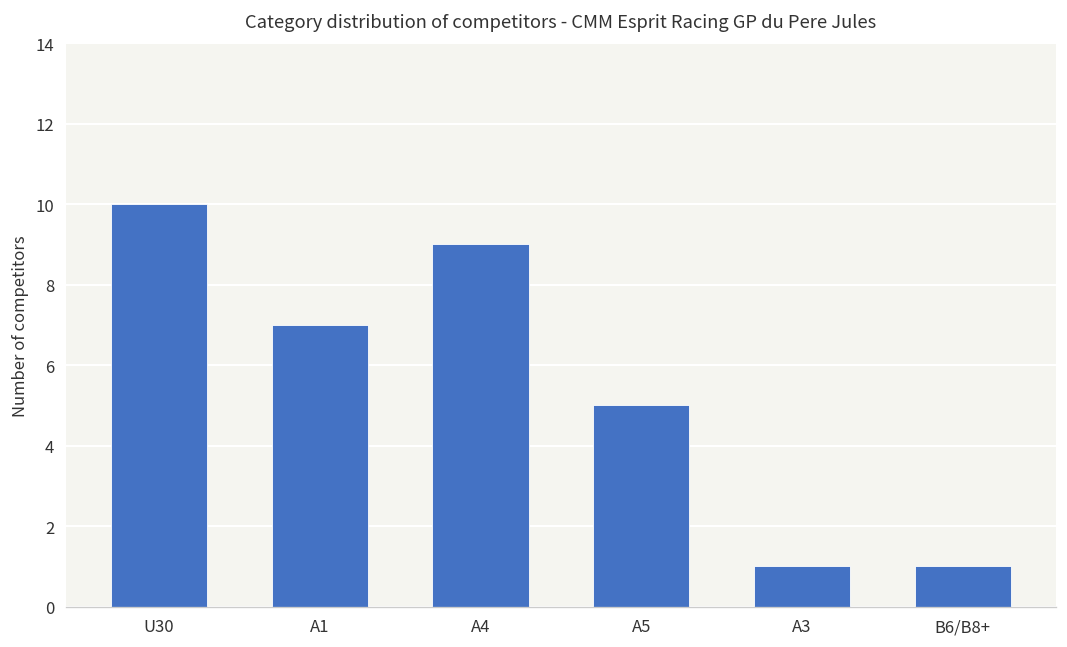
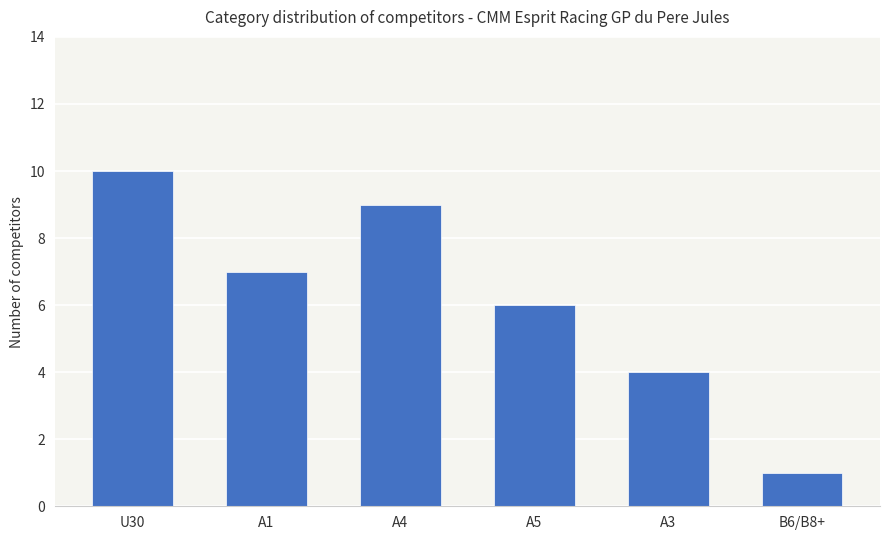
A5: 5 -> 6
A3: 1 -> 4
